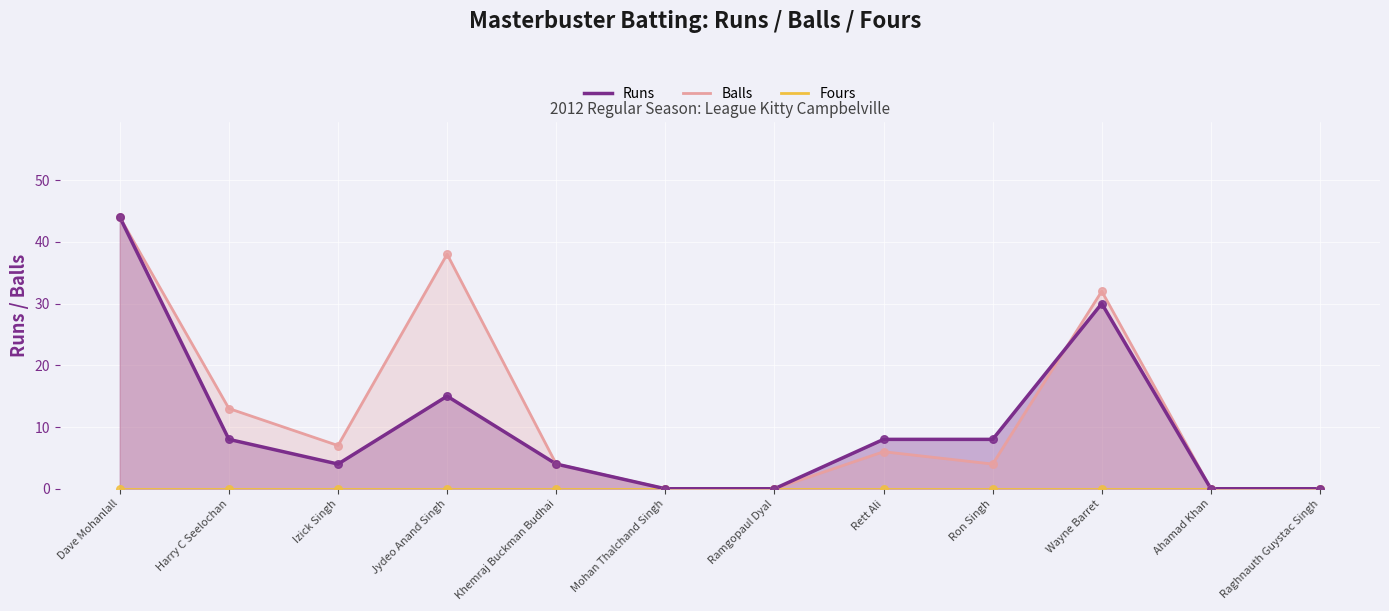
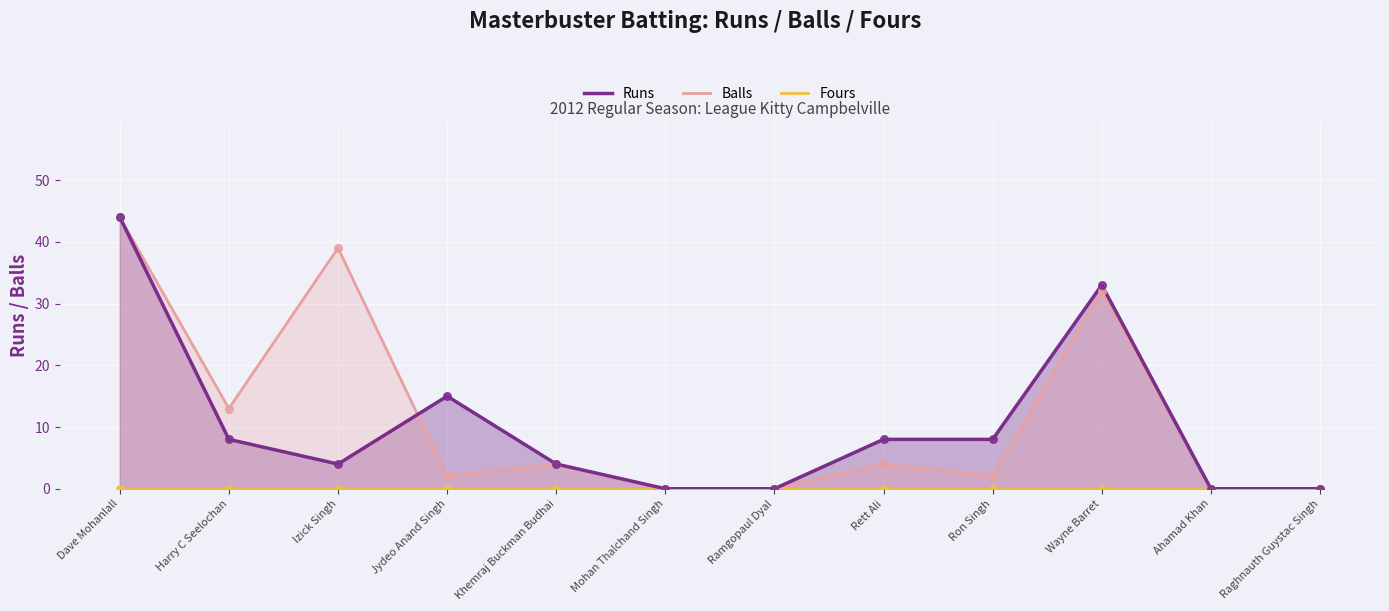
Balls, Izick Singh: 7 -> 39
Balls, Jydeo Anand Singh: 38 -> 2
Balls, Rett Ali: 6 -> 4
Balls, Ron Singh: 4 -> 2
Runs, Wayne Barret: 30 -> 33
